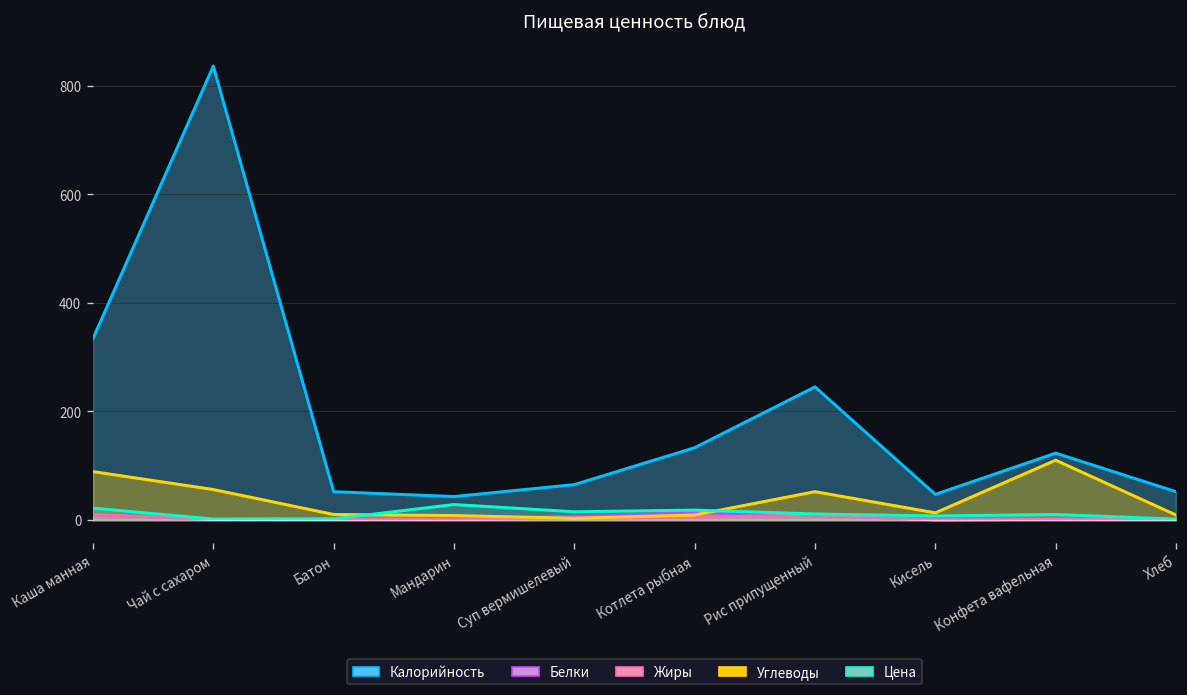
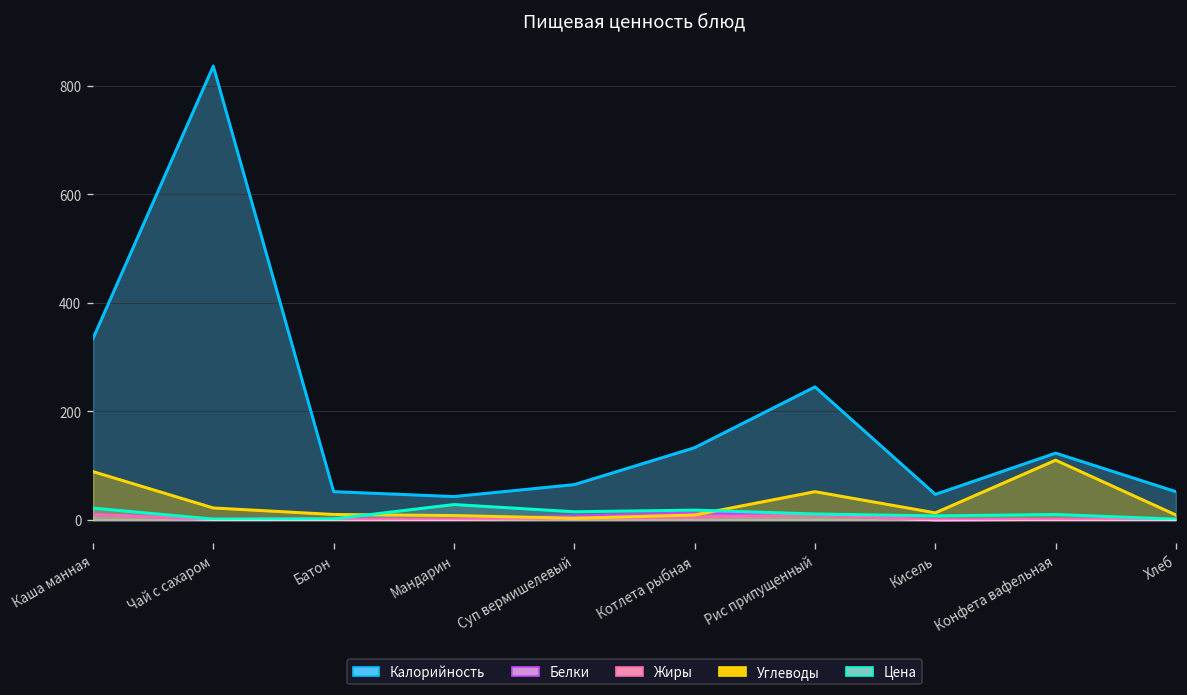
Углеводы, Чай с сахаром: 60 -> 20
